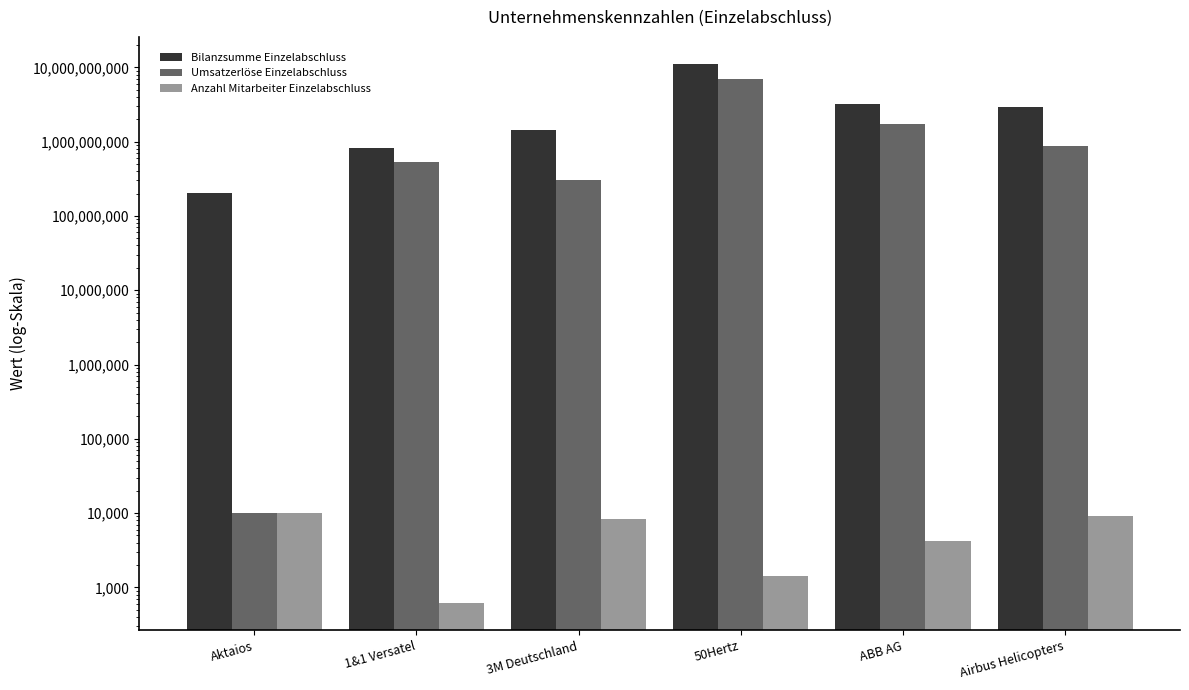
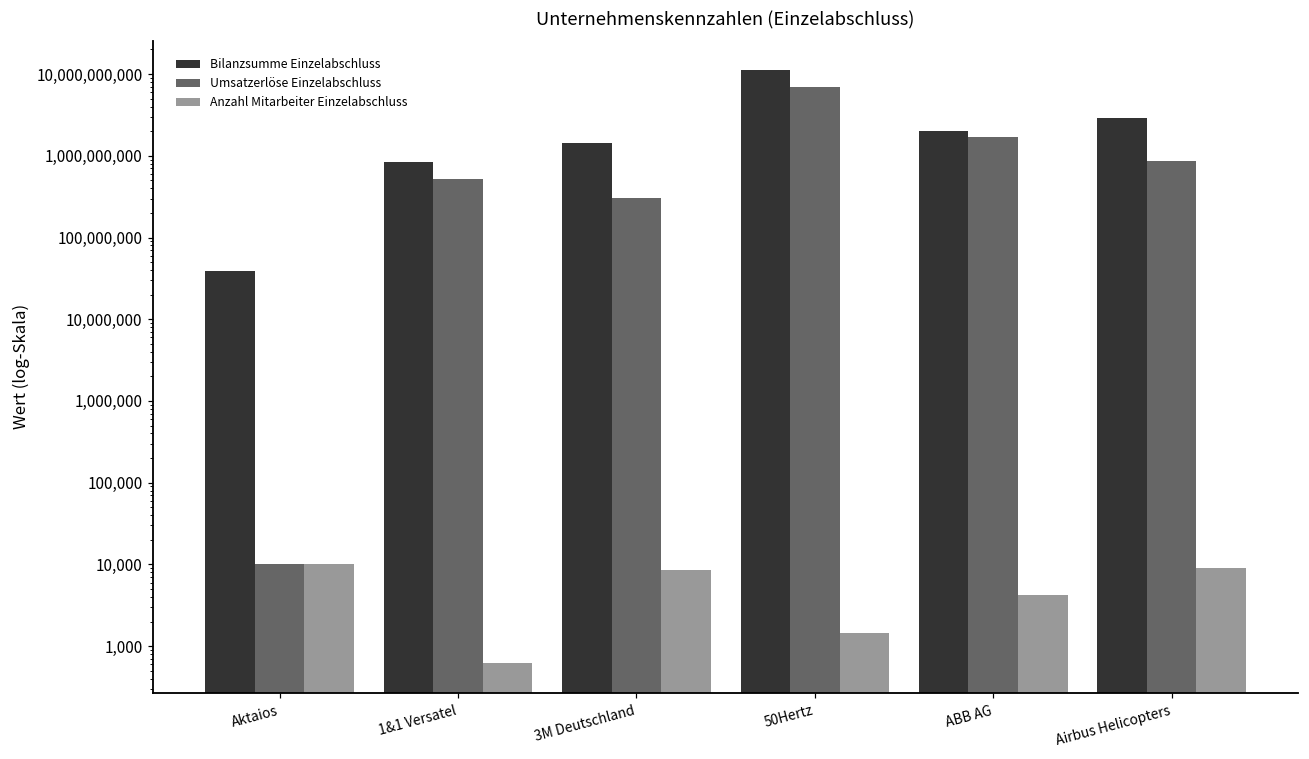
Bilanzsumme Einzelabschluss, Aktaios: 200,000,000 -> 40,000,000
Bilanzsumme Einzelabschluss, ABB AG: 3,200,000,000 -> 2,000,000,000
